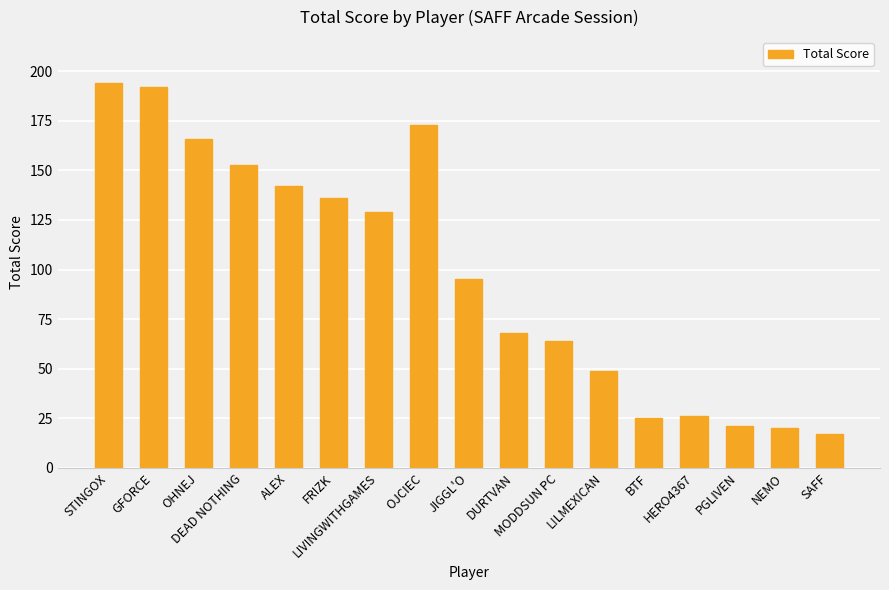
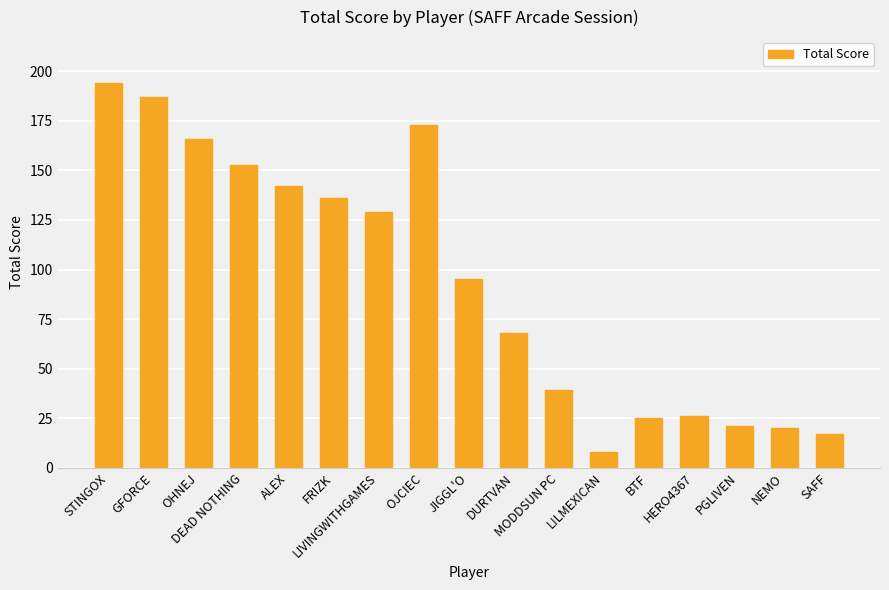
GFORCE: 192 -> 187
MODDSUN PC: 64 -> 39
L!LMEXICAN: 49 -> 8
